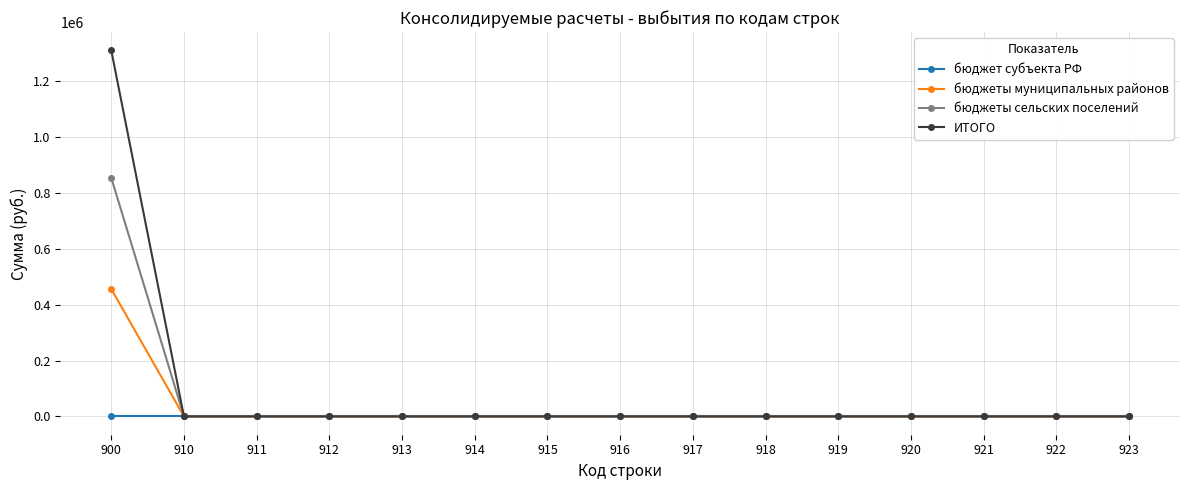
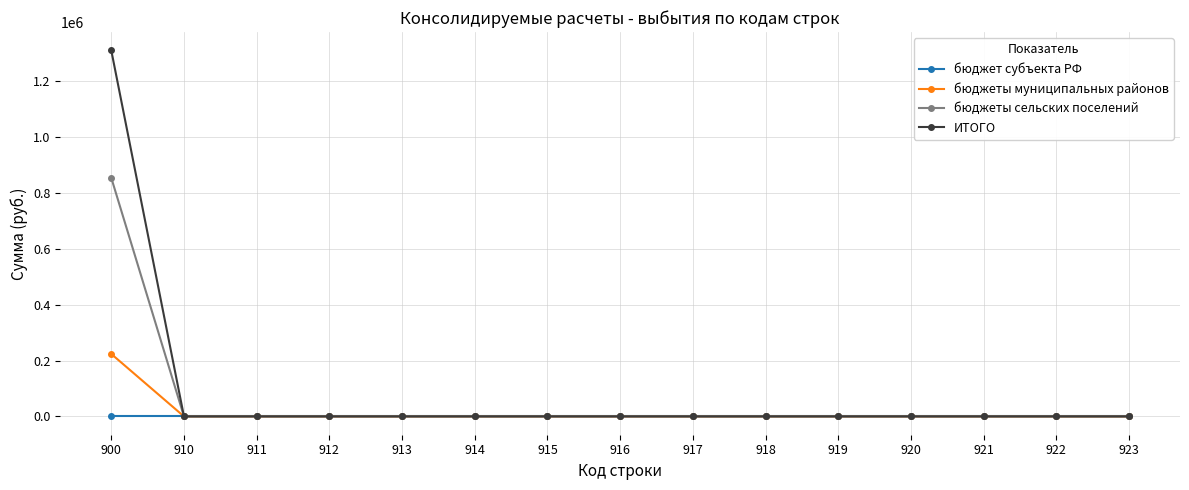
бюджеты муниципальных районов, 900: 460000 -> 220000
